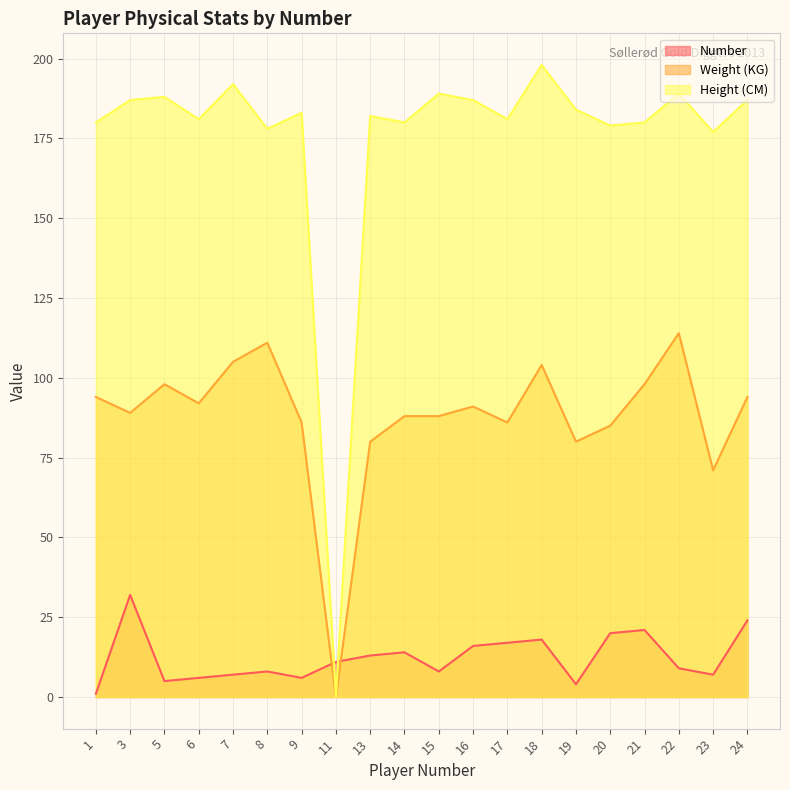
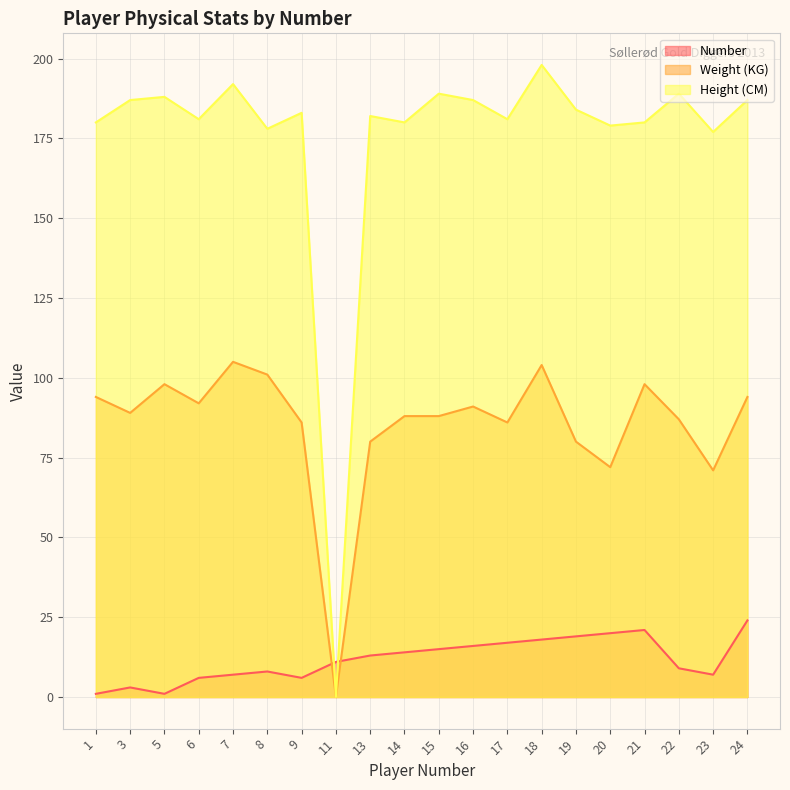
Number, 3: 32 -> 3
Number, 5: 5 -> 1
Weight (KG), 8: 111 -> 101
Number, 15: 8 -> 15
Number, 19: 4 -> 19
Weight (KG), 20: 85 -> 72
Weight (KG), 22: 114 -> 87
